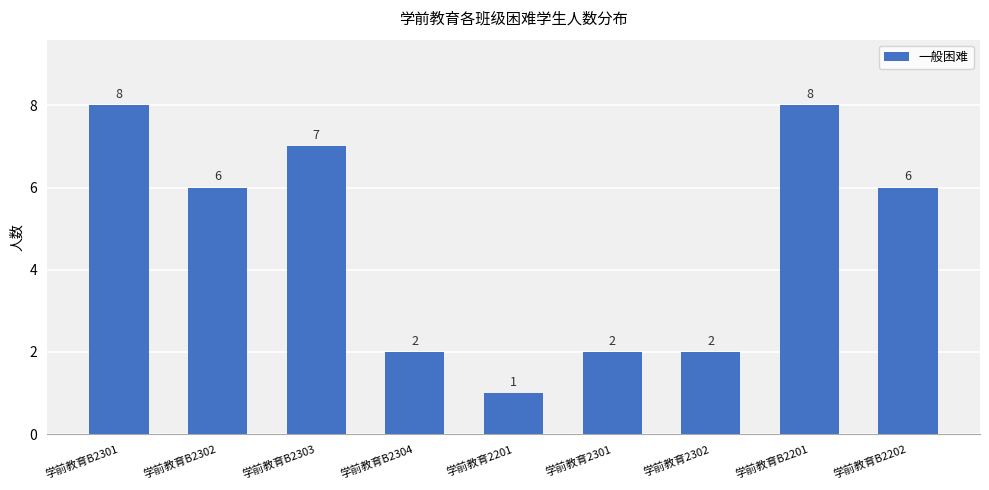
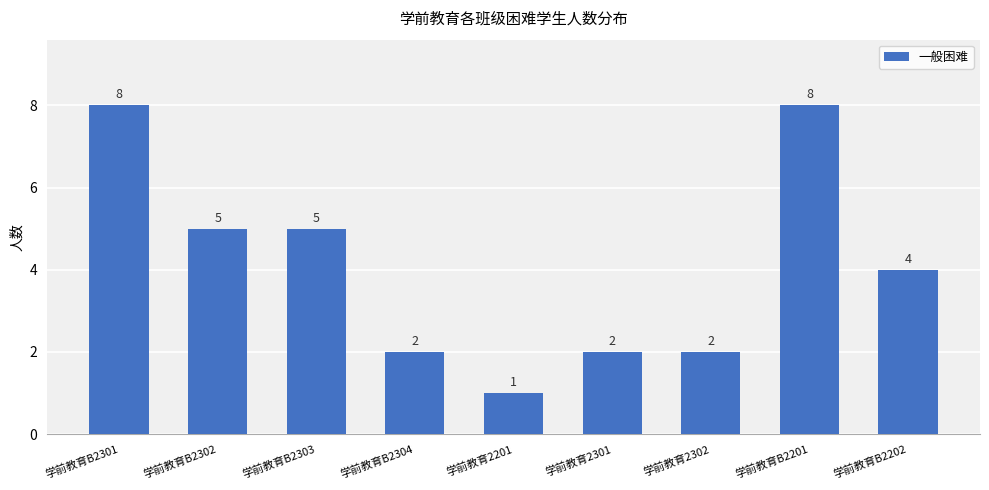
学前教育B2302: 6 -> 5
学前教育B2303: 7 -> 5
学前教育B2202: 6 -> 4
